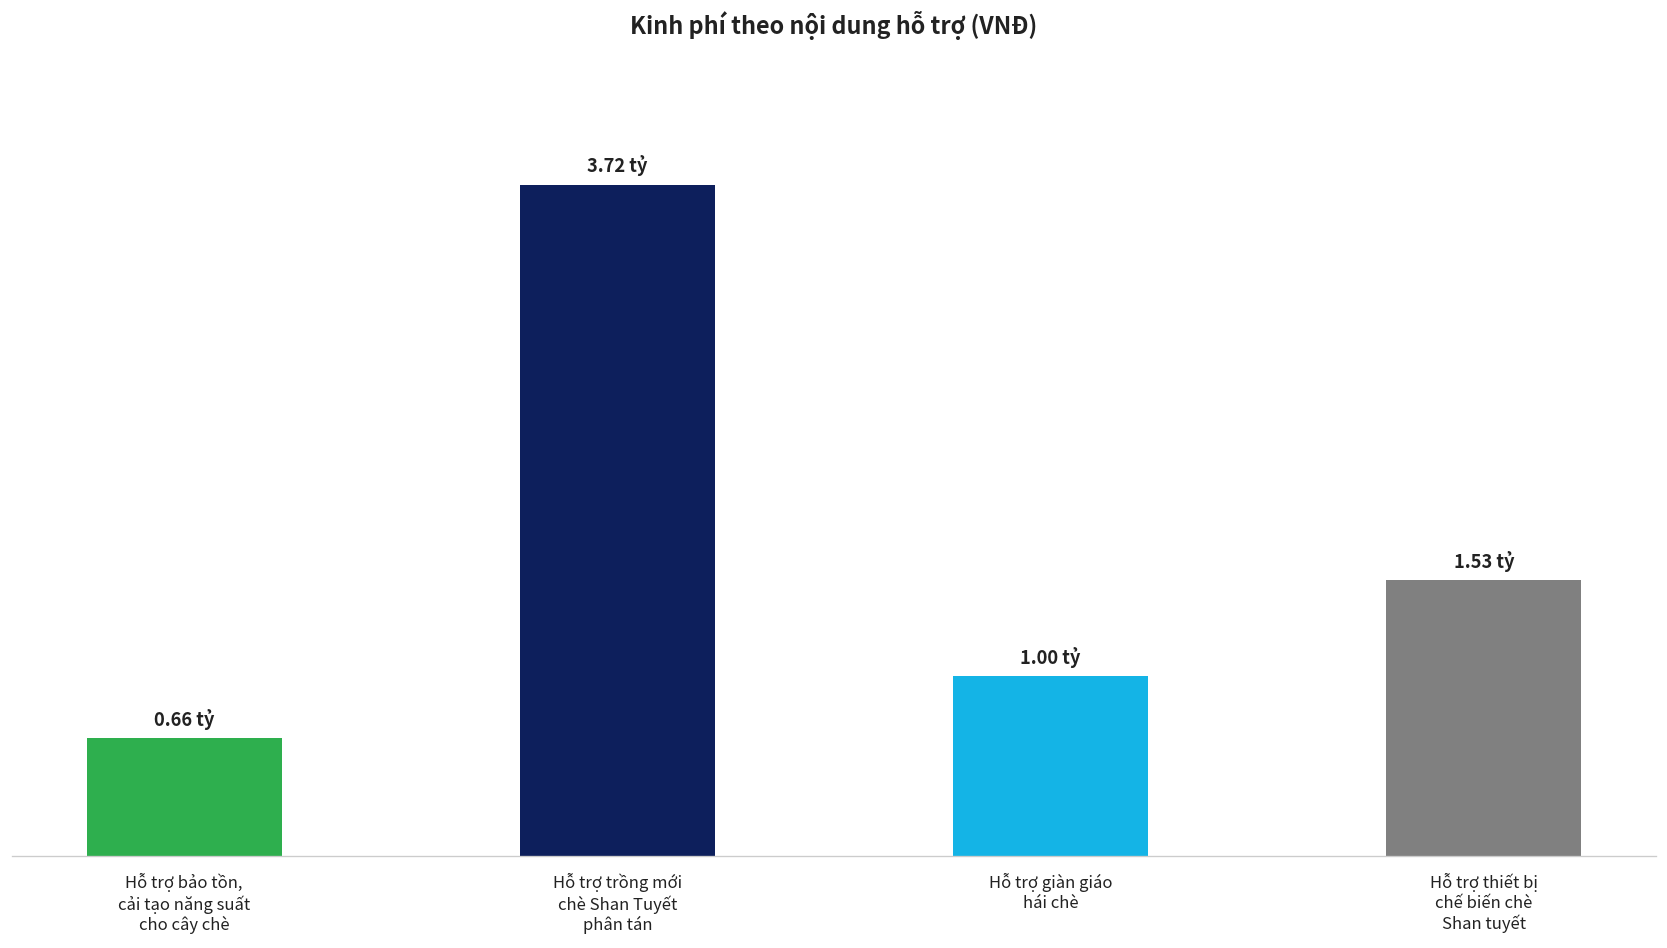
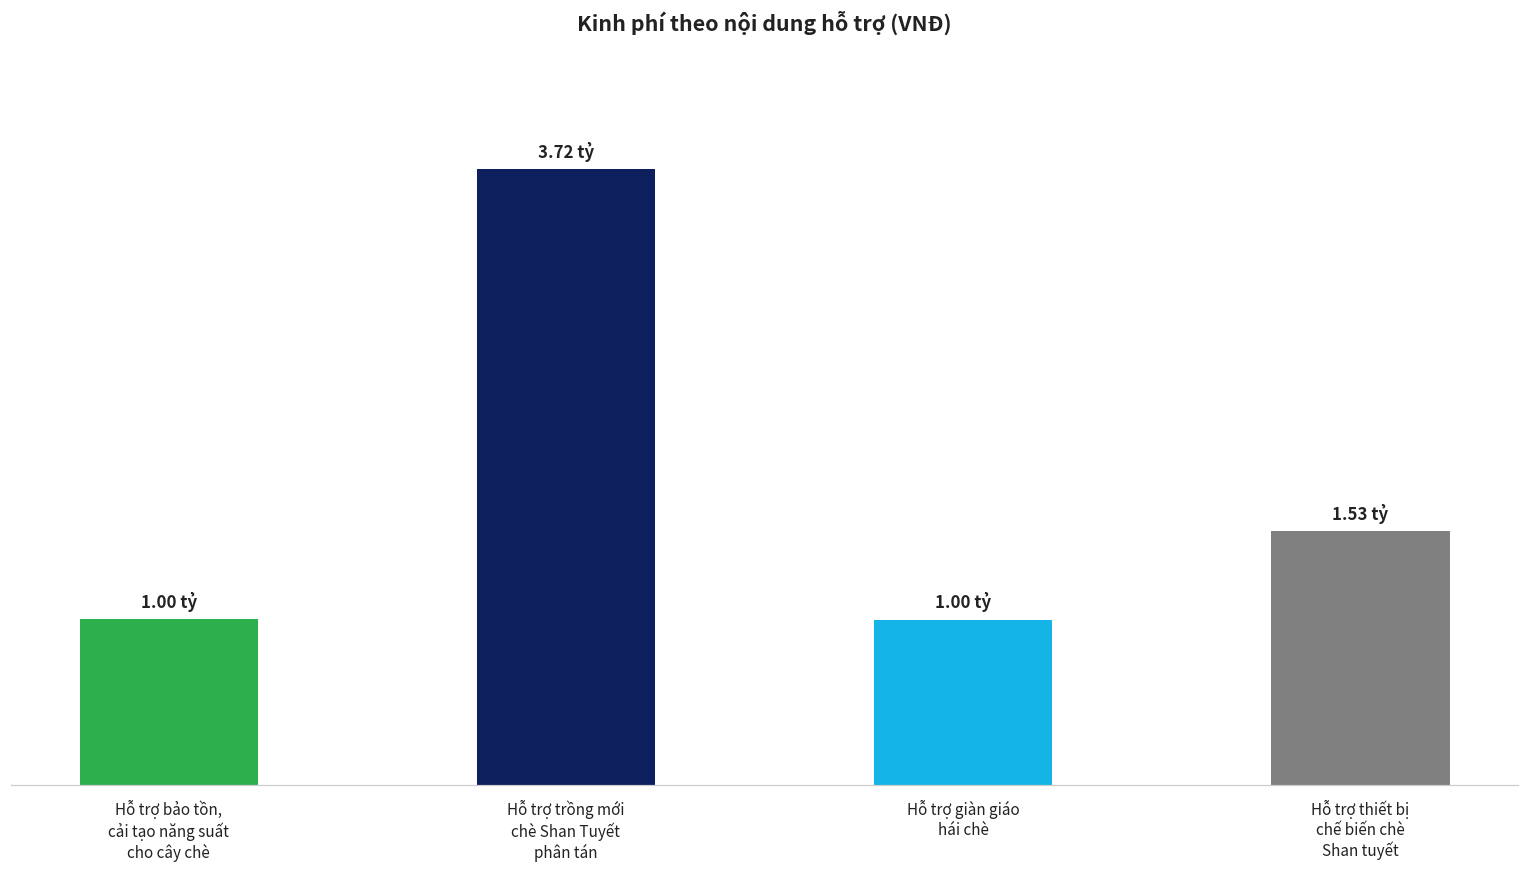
Hỗ trợ bảo tồn, cải tạo năng suất cho cây chè: 0.66 -> 1.00
